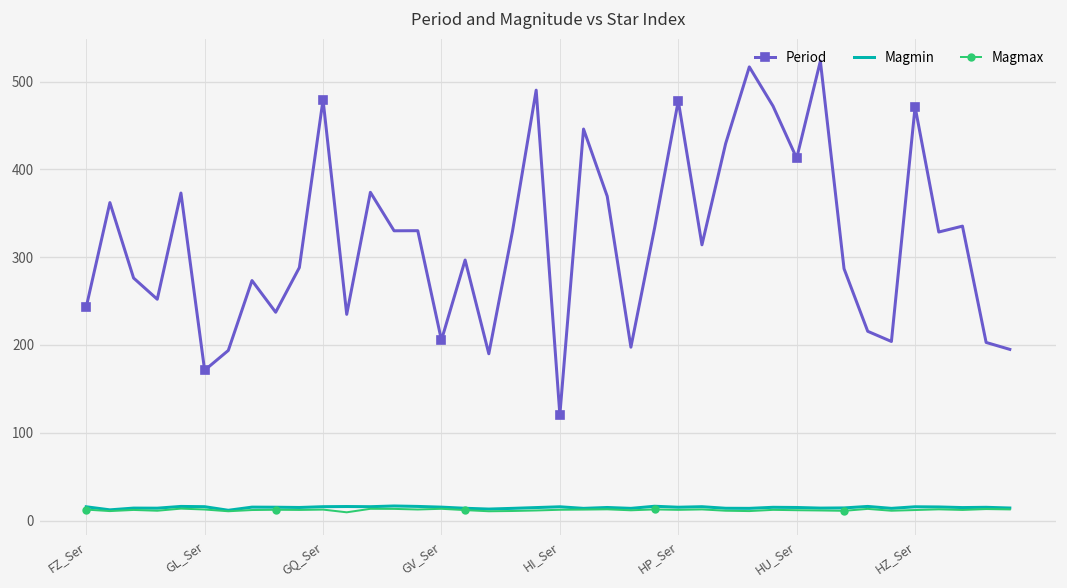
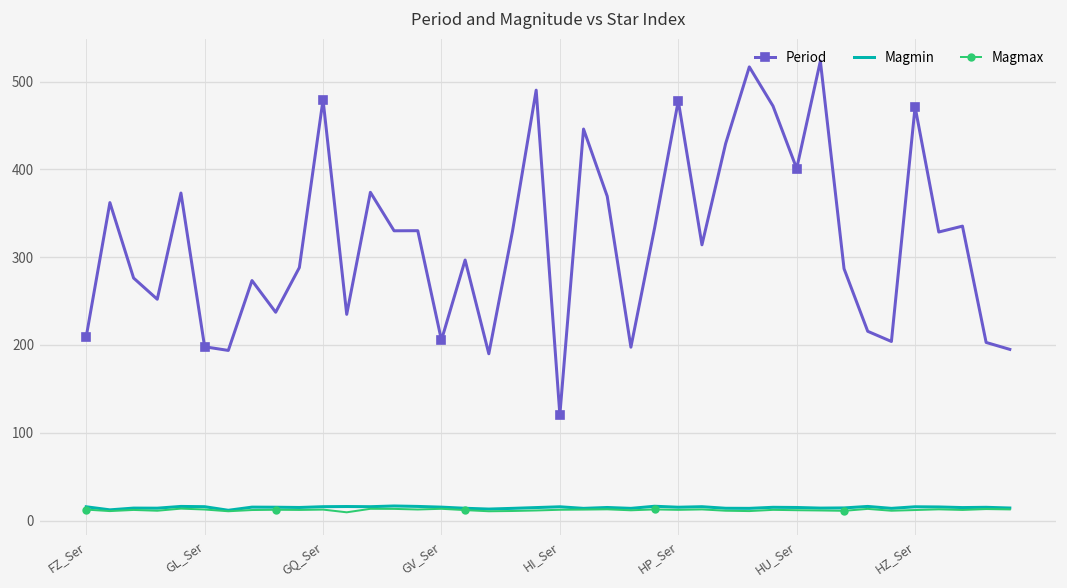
Period, FZ_Ser: 240 -> 210
Period, GL_Ser: 170 -> 200
Period, HU_Ser: 410 -> 400
